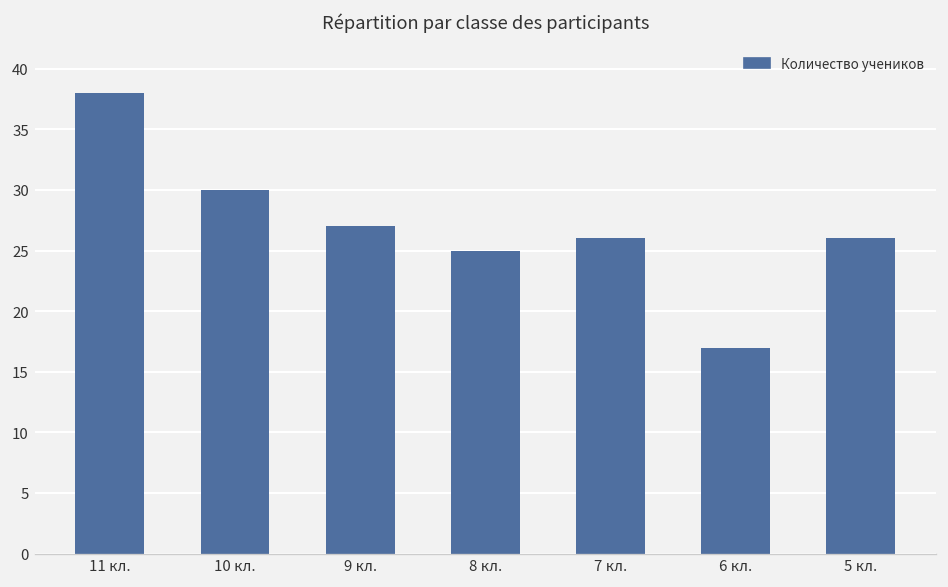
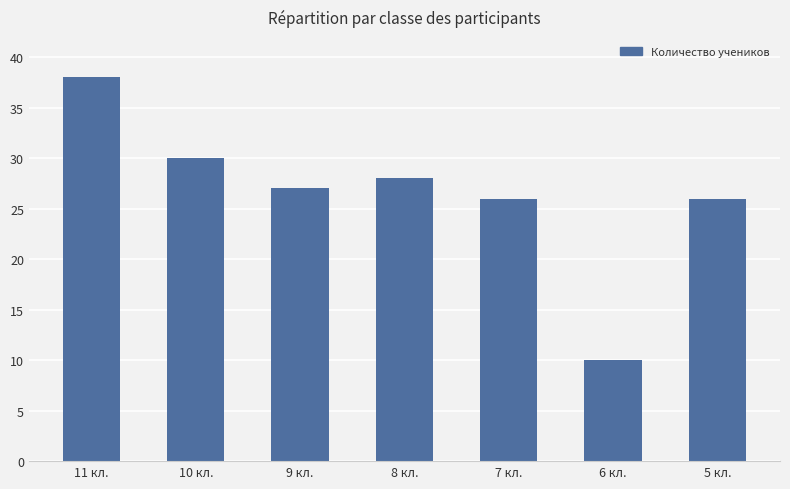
8 кл.: 25 -> 28
6 кл.: 17 -> 10
